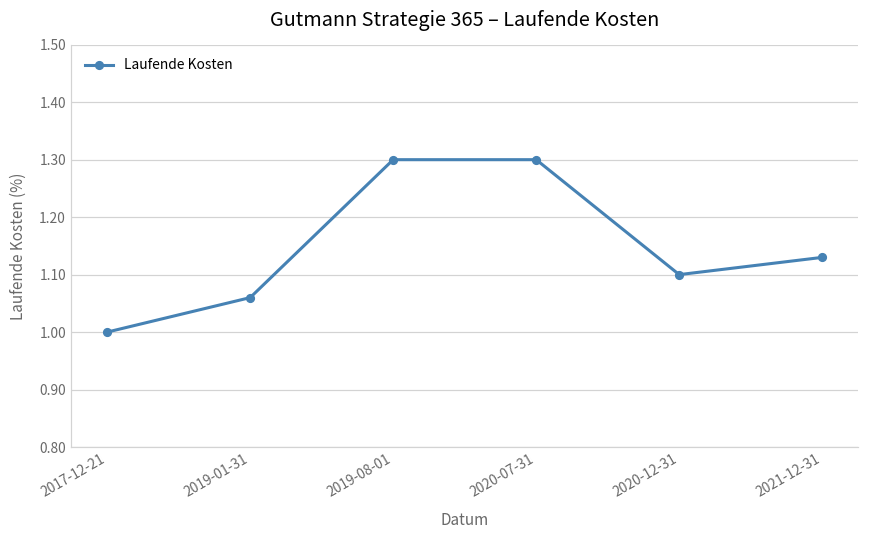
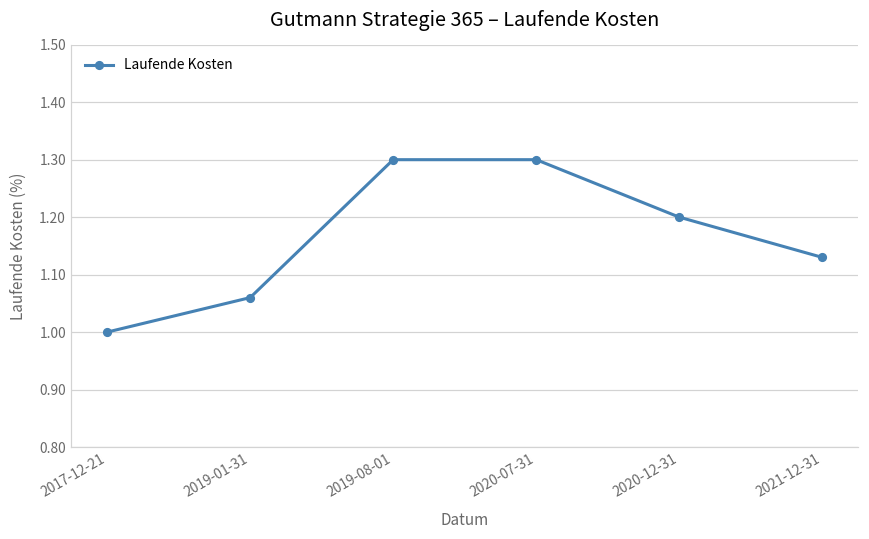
2020-12-31: 1.1 -> 1.2
